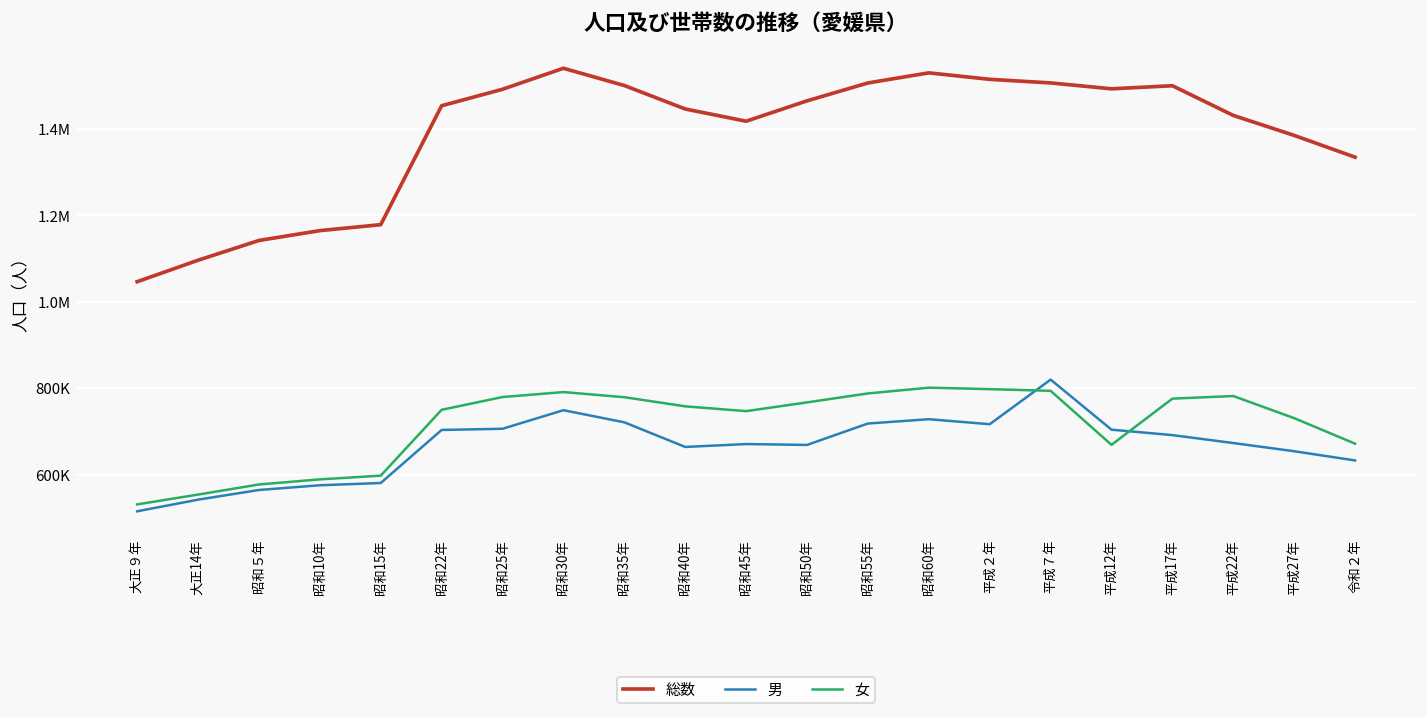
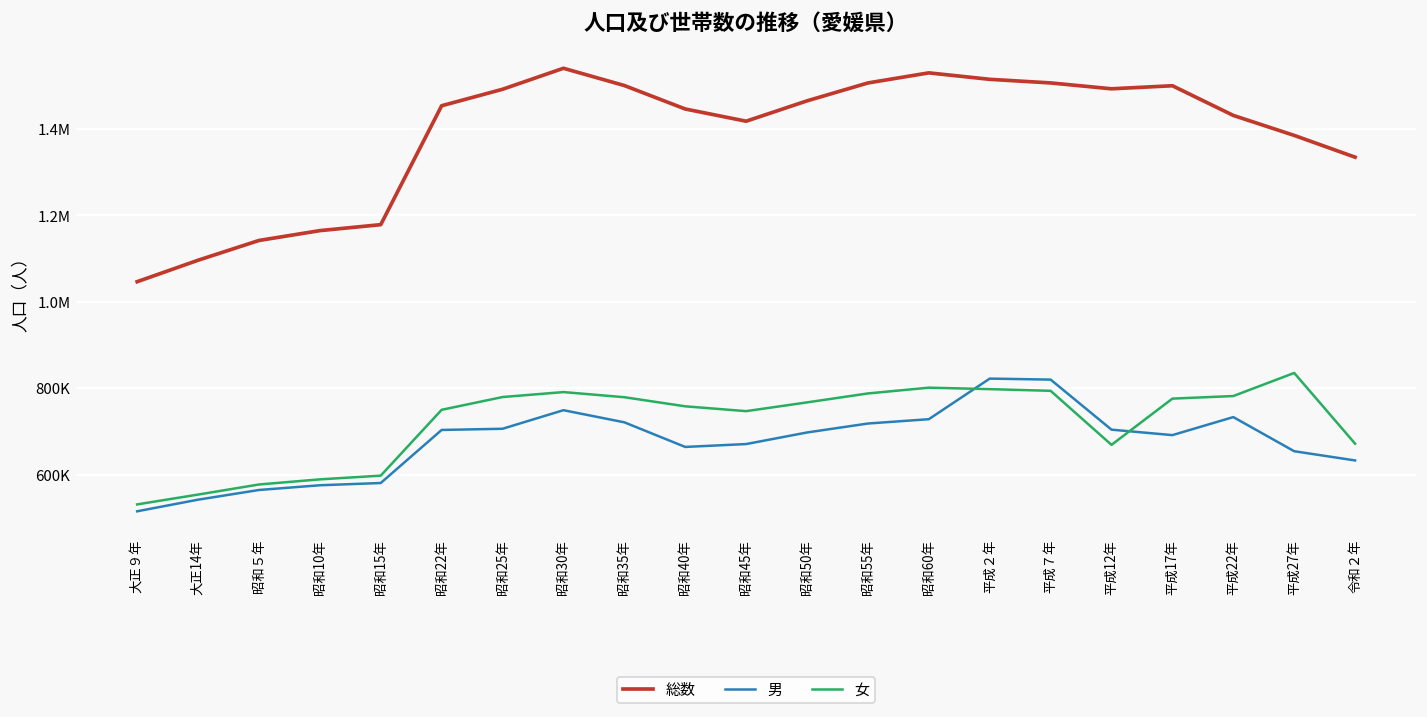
男, 昭和50年: 670000 -> 700000
男, 平成２年: 720000 -> 820000
男, 平成22年: 670000 -> 730000
女, 平成27年: 730000 -> 840000
